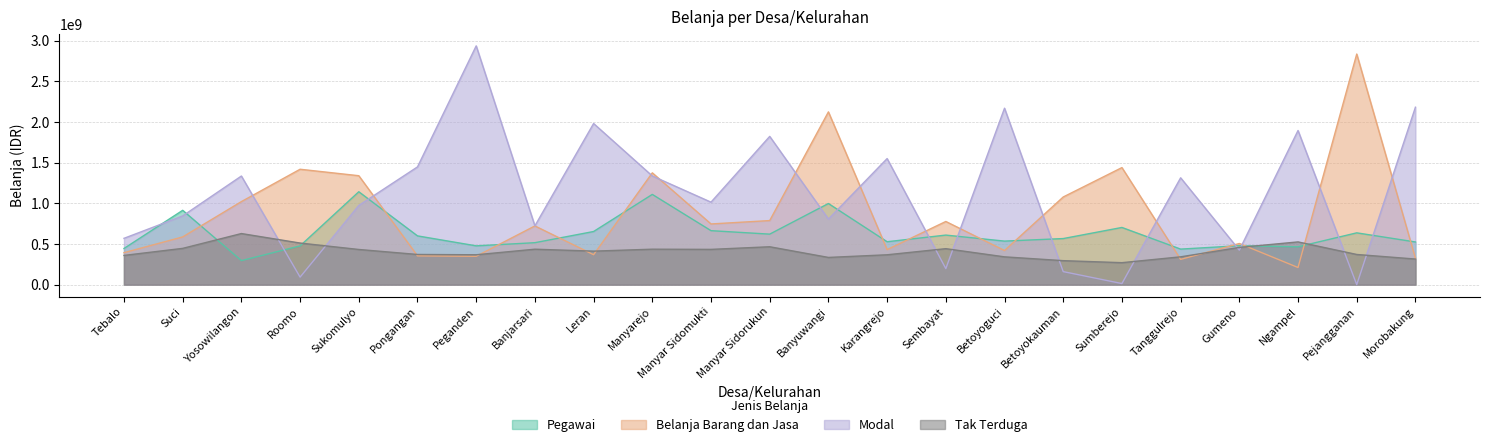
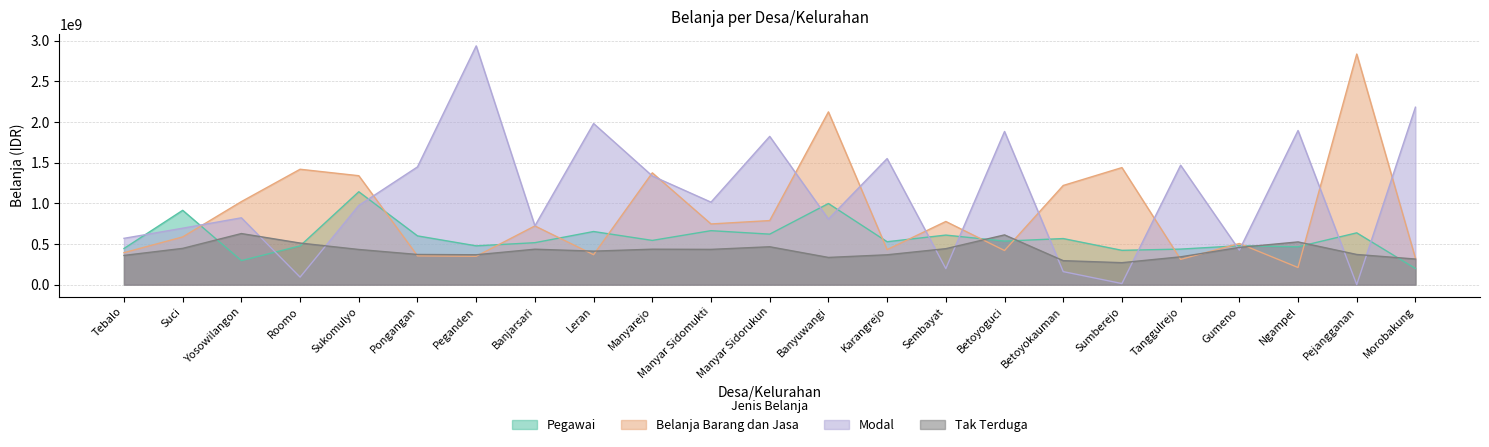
Modal, Suci: 800000000 -> 700000000
Modal, Yosowilangon: 1300000000 -> 800000000
Pegawai, Manyarejo: 1100000000 -> 500000000
Modal, Betoyoguci: 2200000000 -> 1900000000
Tak Terduga, Betoyoguci: 300000000 -> 600000000
Belanja Barang dan Jasa, Betoyokauman: 1100000000 -> 1200000000
Pegawai, Sumberejo: 700000000 -> 400000000
Modal, Tanggulrejo: 1300000000 -> 1500000000
Pegawai, Morobakung: 500000000 -> 200000000
